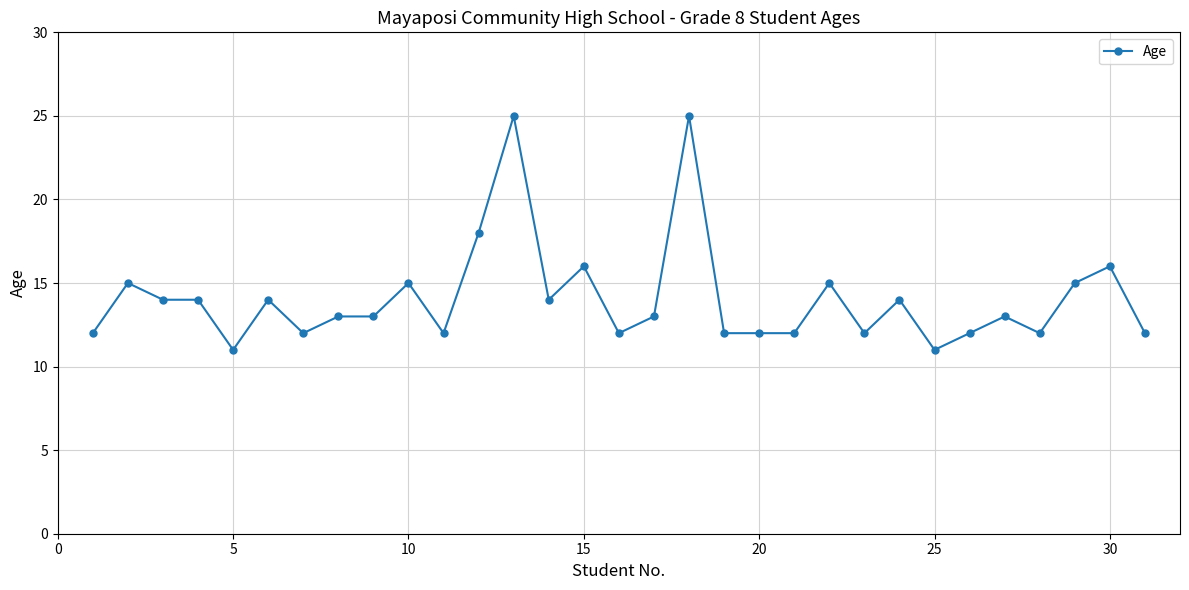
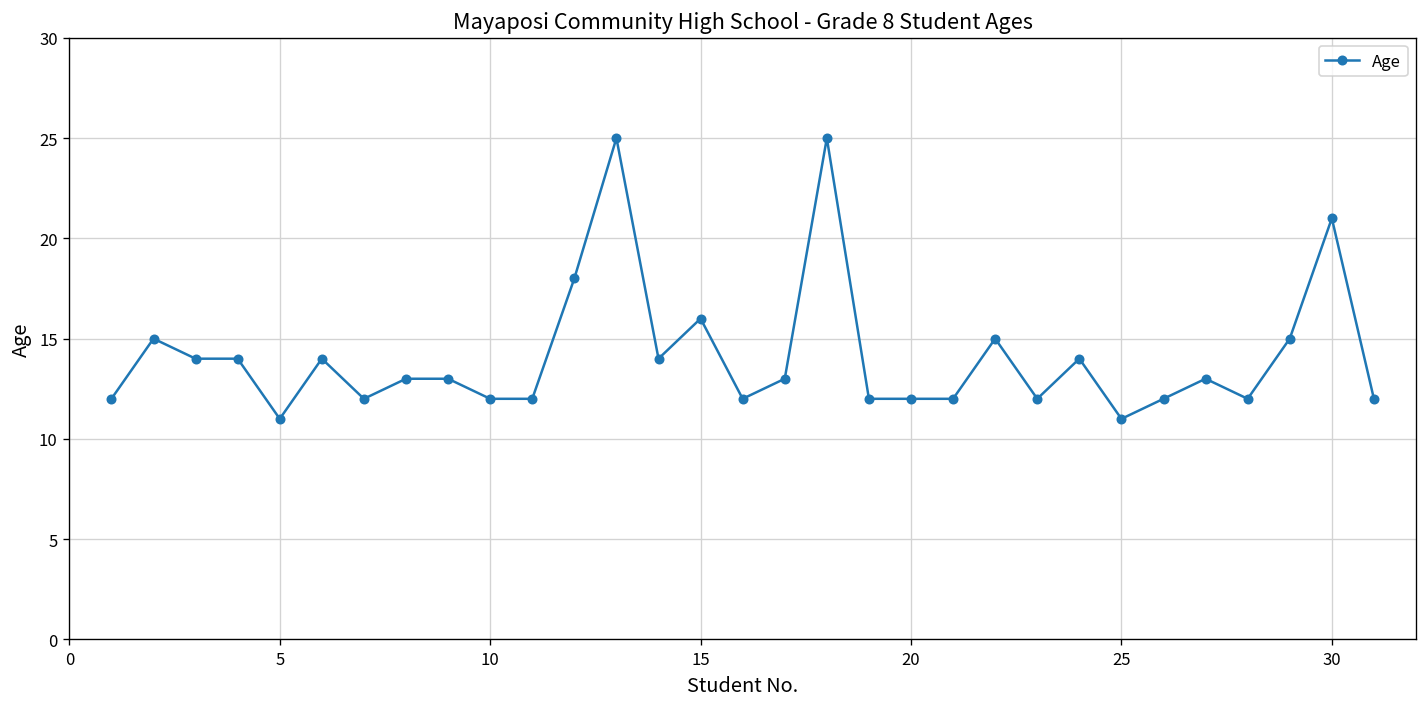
10: 15 -> 12
30: 16 -> 21
